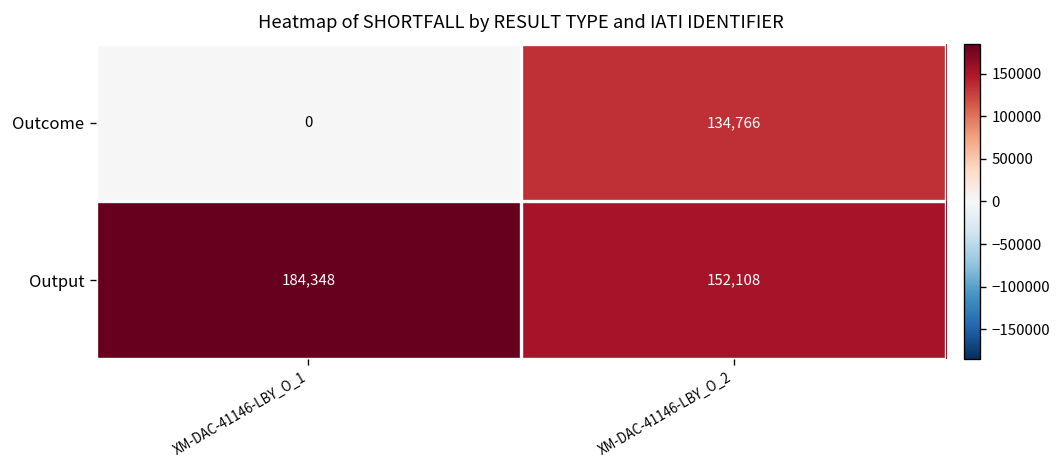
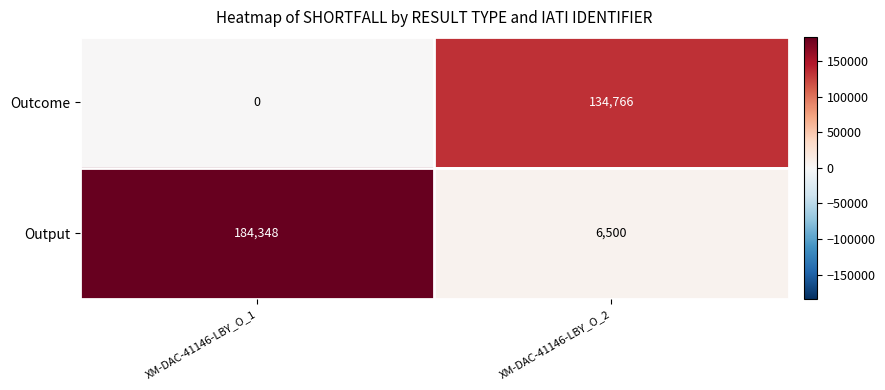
Output, XM-DAC-41146-LBY_O_2: 152,108 -> 6,500
